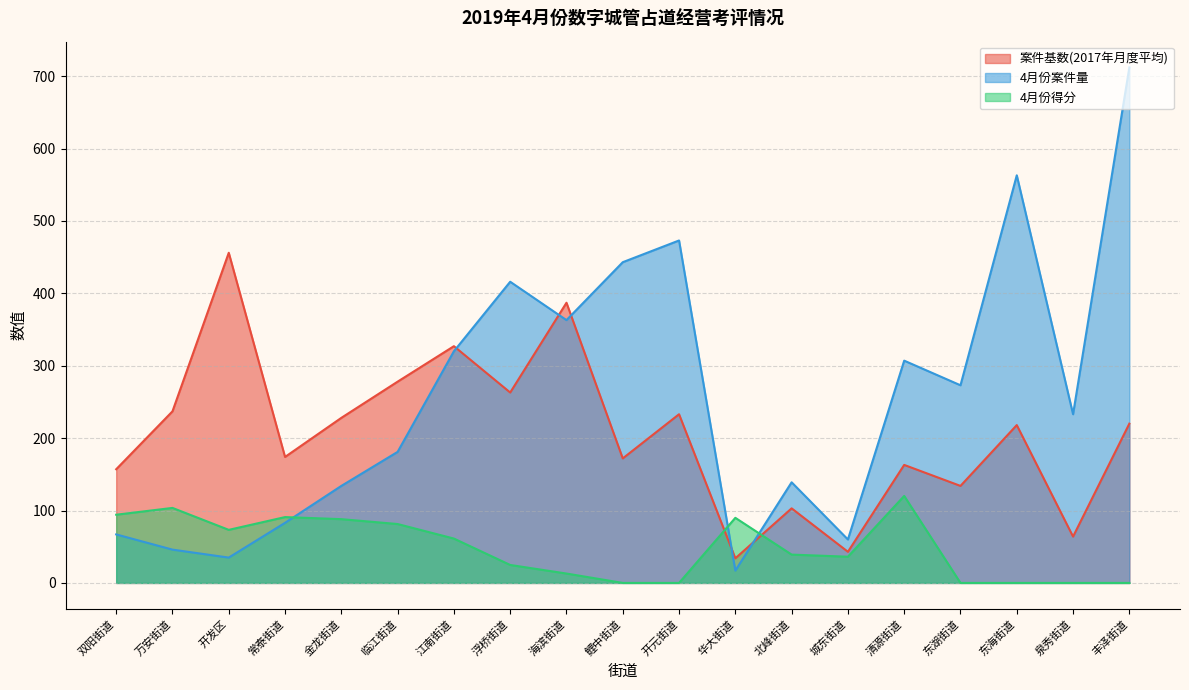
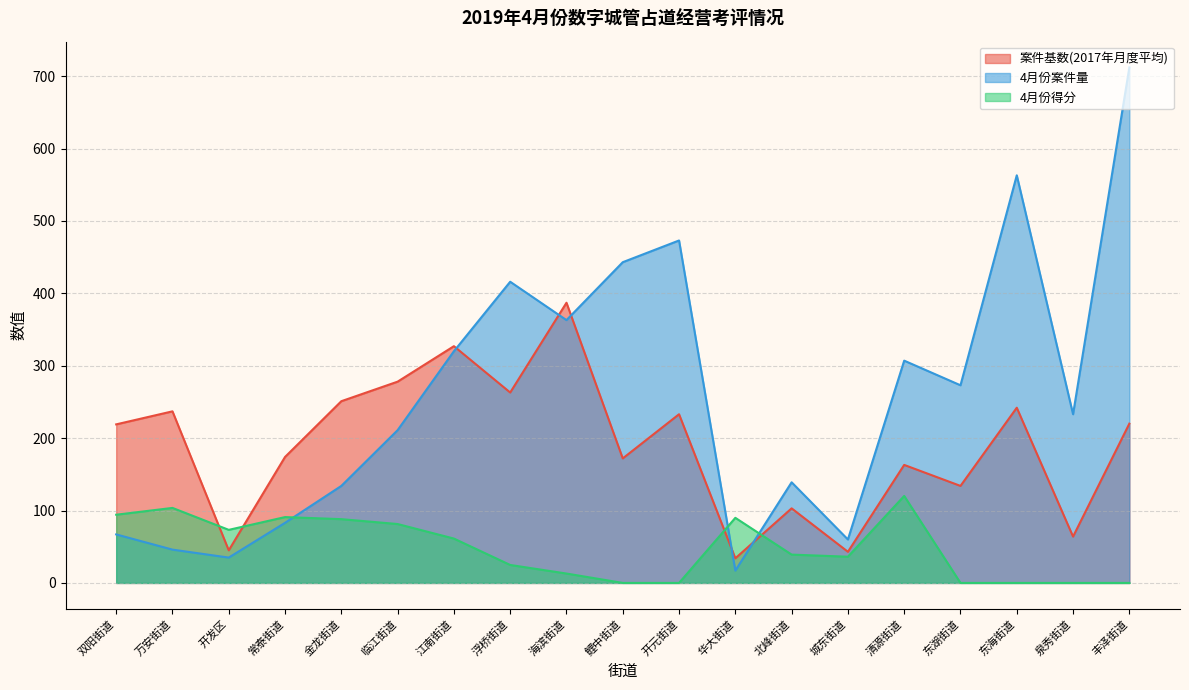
案件基数(2017年月度平均), 双阳街道: 160 -> 220
案件基数(2017年月度平均), 开发区: 460 -> 50
案件基数(2017年月度平均), 金龙街道: 230 -> 250
4月份案件量, 临江街道: 180 -> 210
案件基数(2017年月度平均), 东海街道: 220 -> 240
